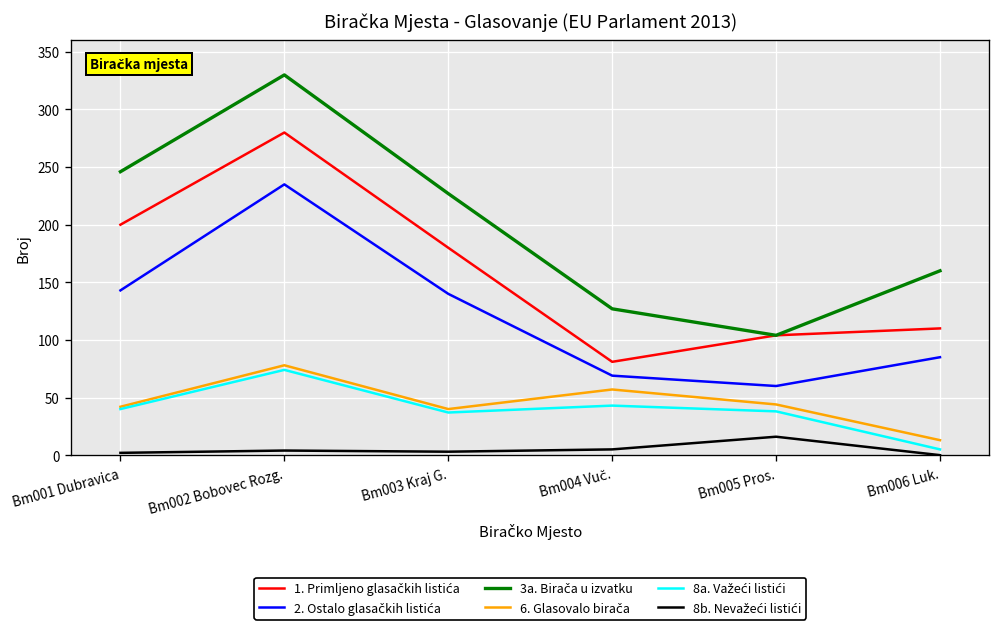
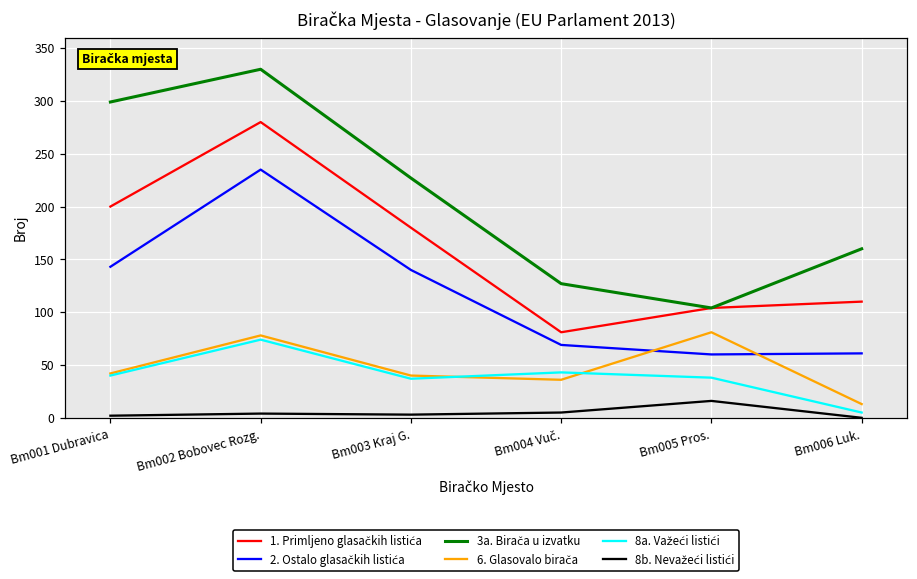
3a. Birača u izvatku, Bm001 Dubravica: 250 -> 300
6. Glasovalo birača, Bm004 Vuč.: 60 -> 40
6. Glasovalo birača, Bm005 Pros.: 40 -> 80
2. Ostalo glasačkih listića, Bm006 Luk.: 90 -> 60
